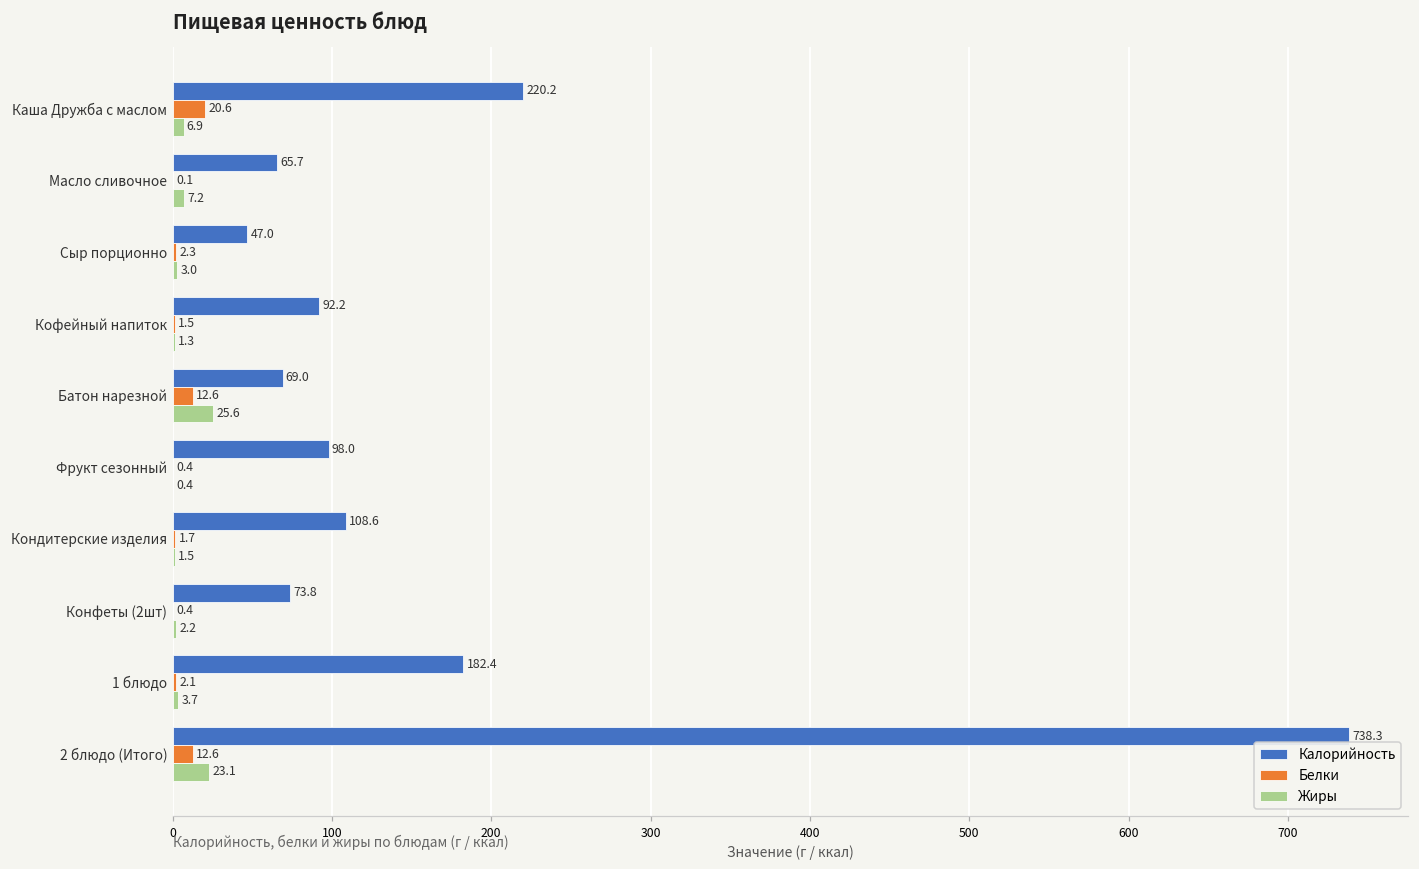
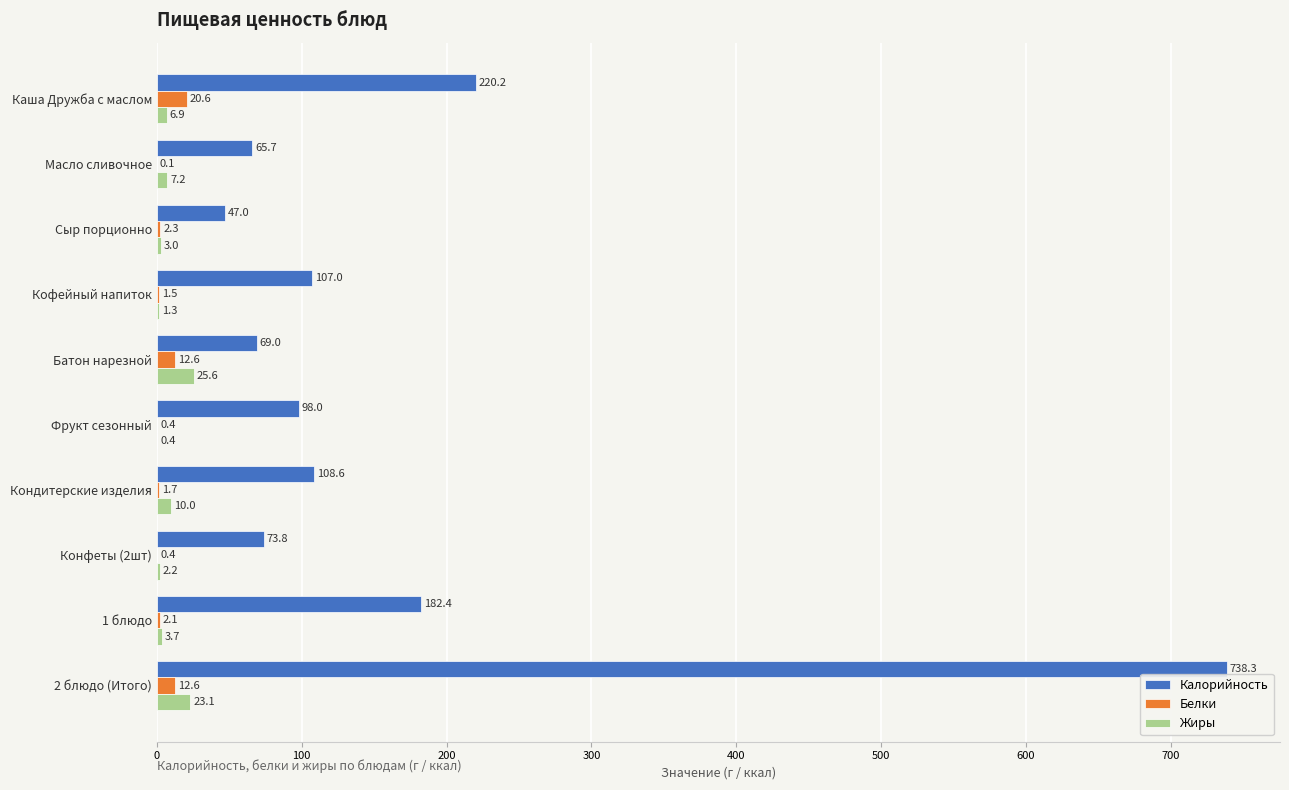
Калорийность, Кофейный напиток: 92.2 -> 107.0
Жиры, Кондитерские изделия: 1.5 -> 10.0
